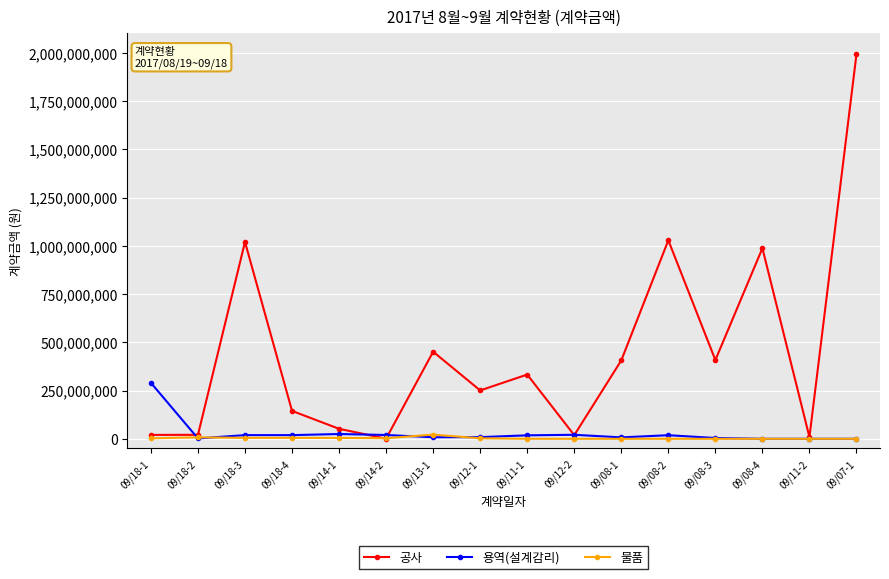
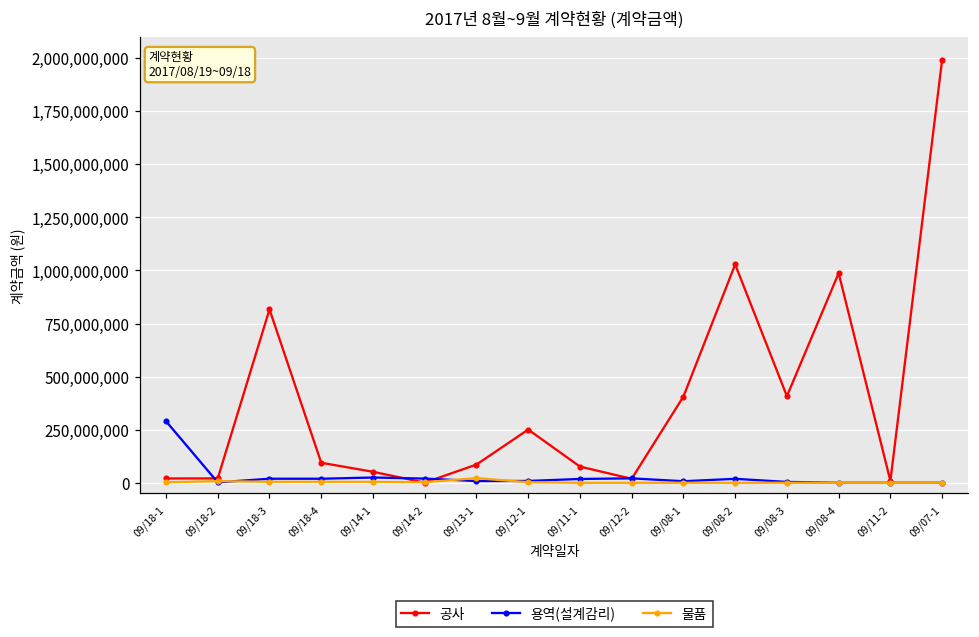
공사, 09/18-3: 1,020,000,000 -> 820,000,000
공사, 09/18-4: 140,000,000 -> 90,000,000
공사, 09/13-1: 450,000,000 -> 90,000,000
공사, 09/11-1: 330,000,000 -> 80,000,000
